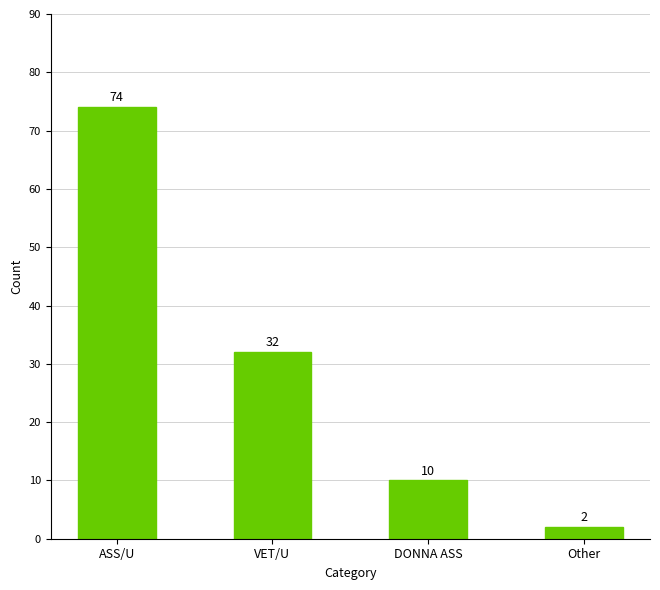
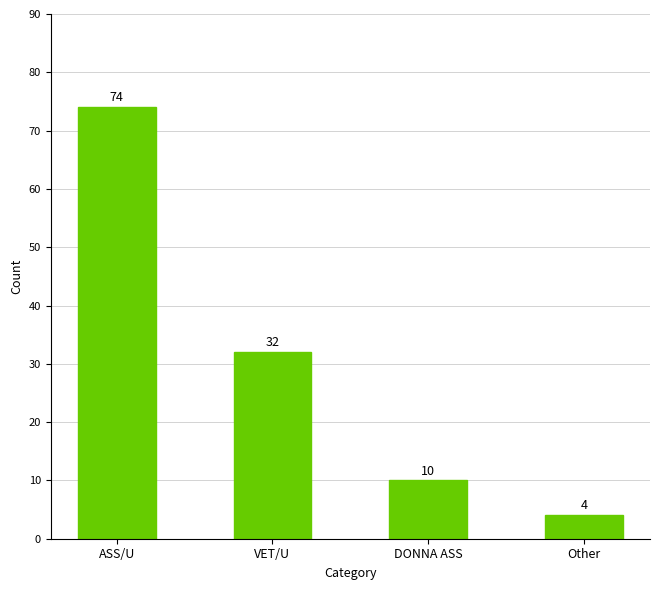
Other: 2 -> 4
